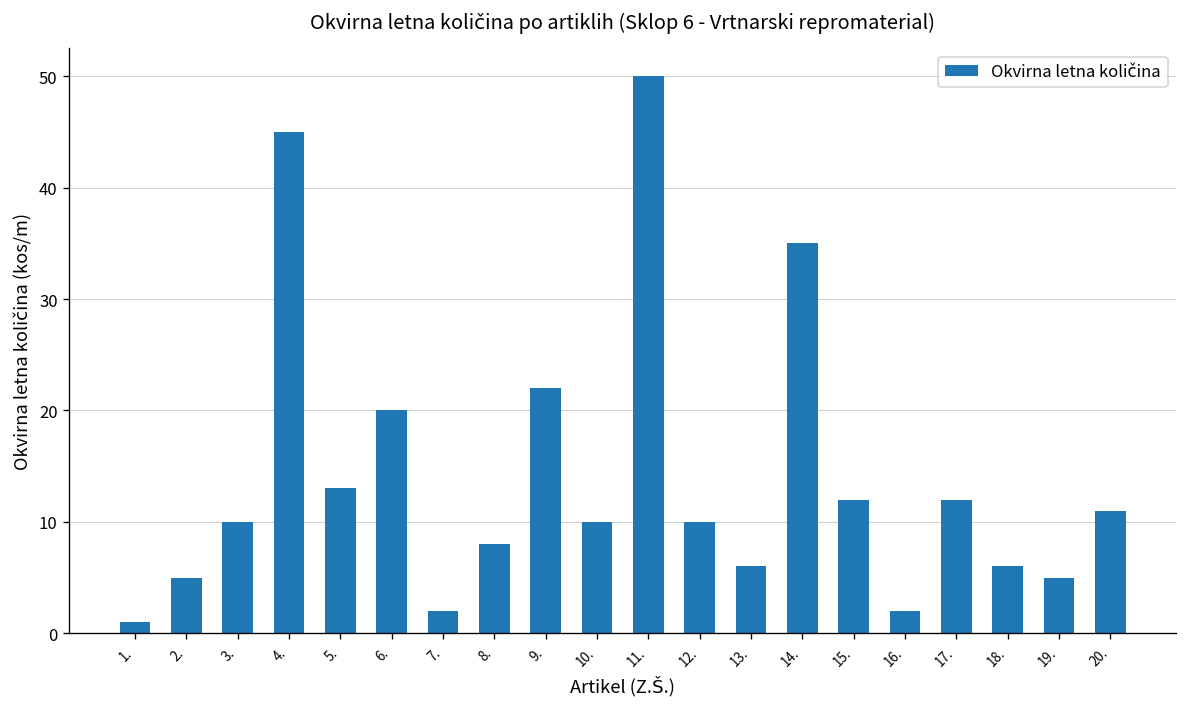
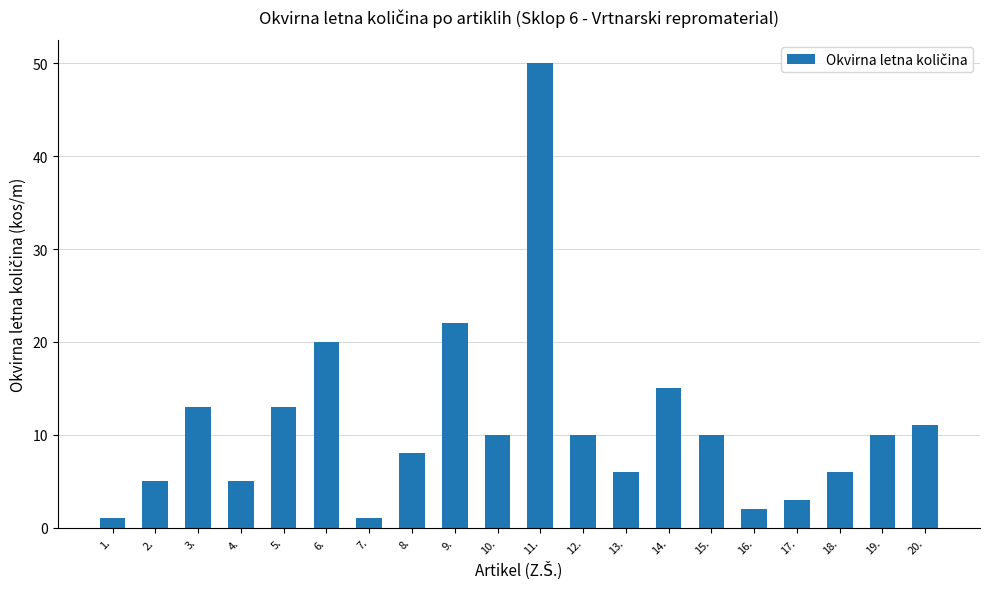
3.: 10 -> 13
4.: 45 -> 5
7.: 2 -> 1
14.: 35 -> 15
15.: 12 -> 10
17.: 12 -> 3
19.: 5 -> 10
